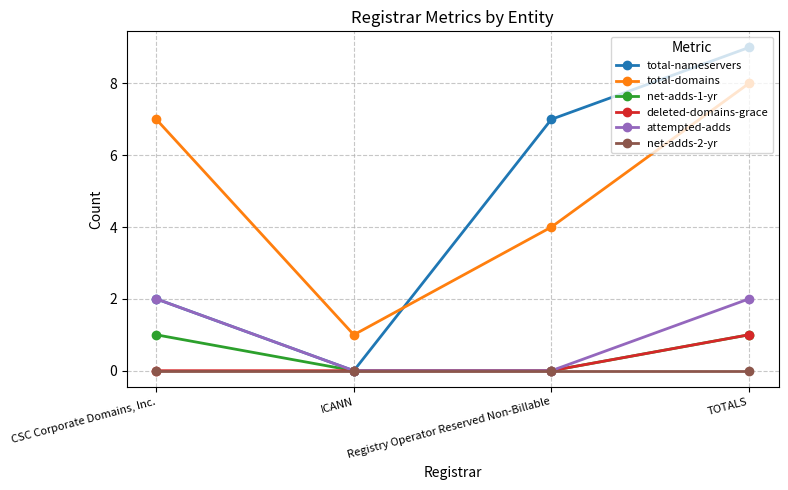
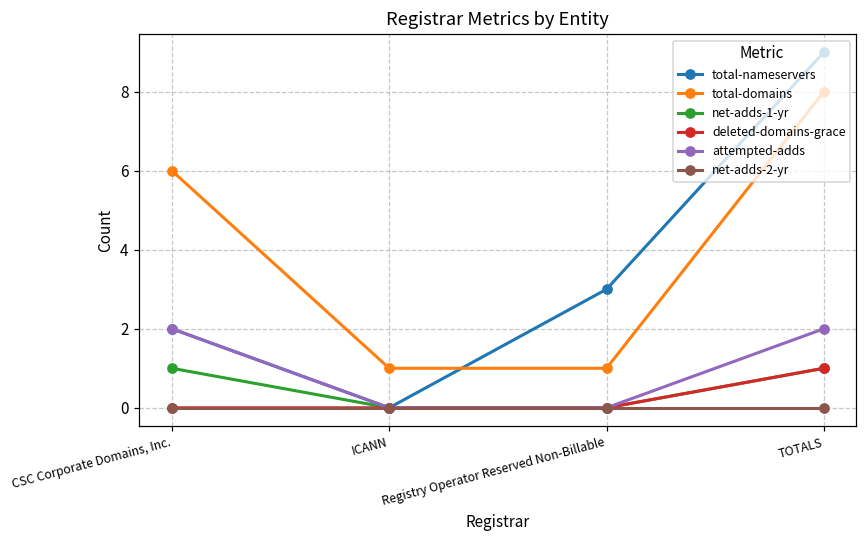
total-domains, CSC Corporate Domains, Inc.: 7 -> 6
total-nameservers, Registry Operator Reserved Non-Billable: 7 -> 3
total-domains, Registry Operator Reserved Non-Billable: 4 -> 1
